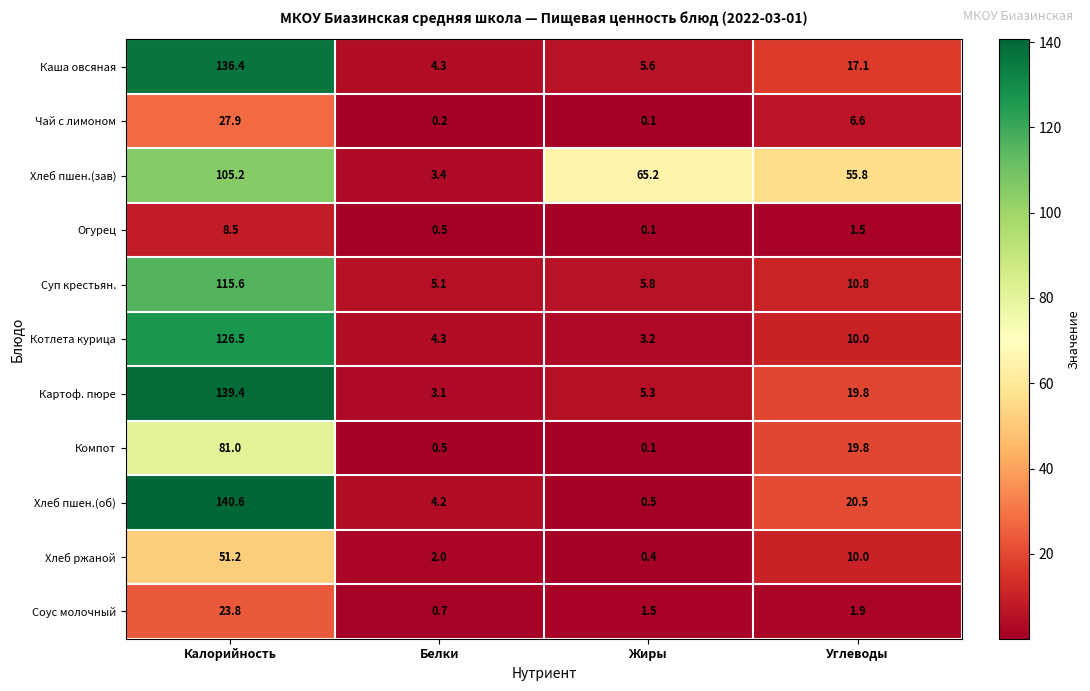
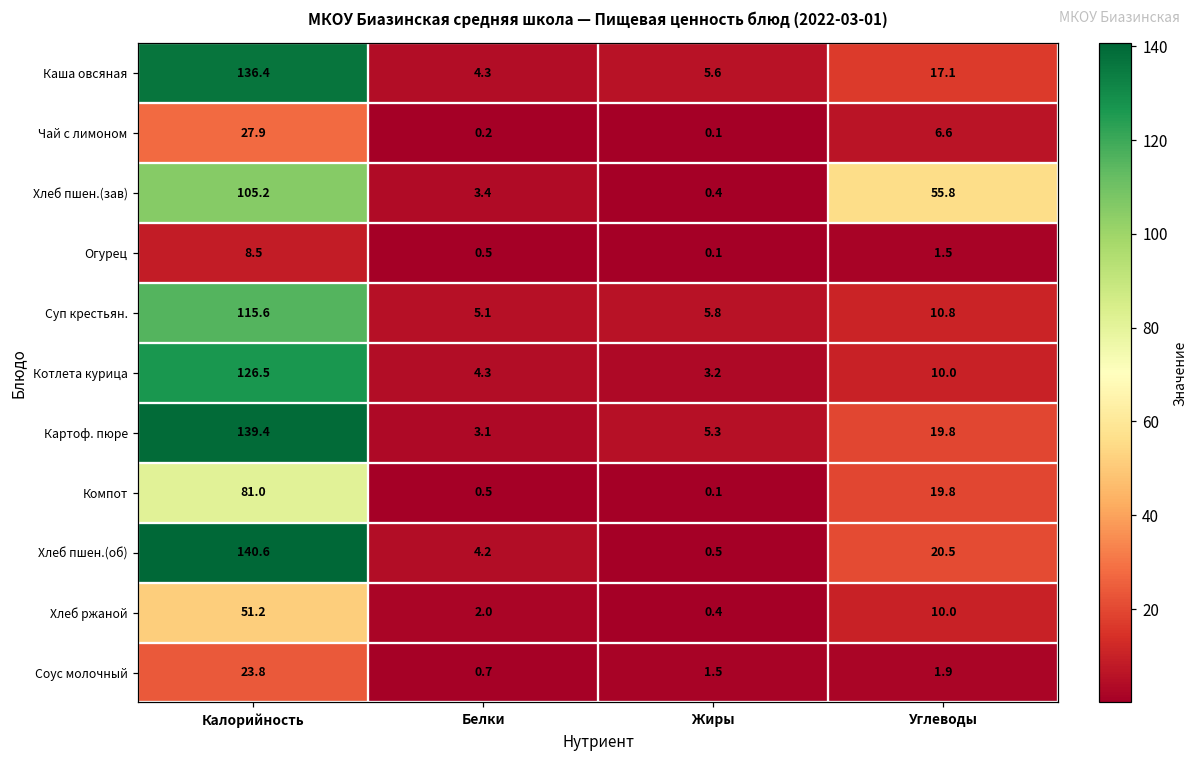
Хлеб пшен.(зав), Жиры: 65.2 -> 0.4
